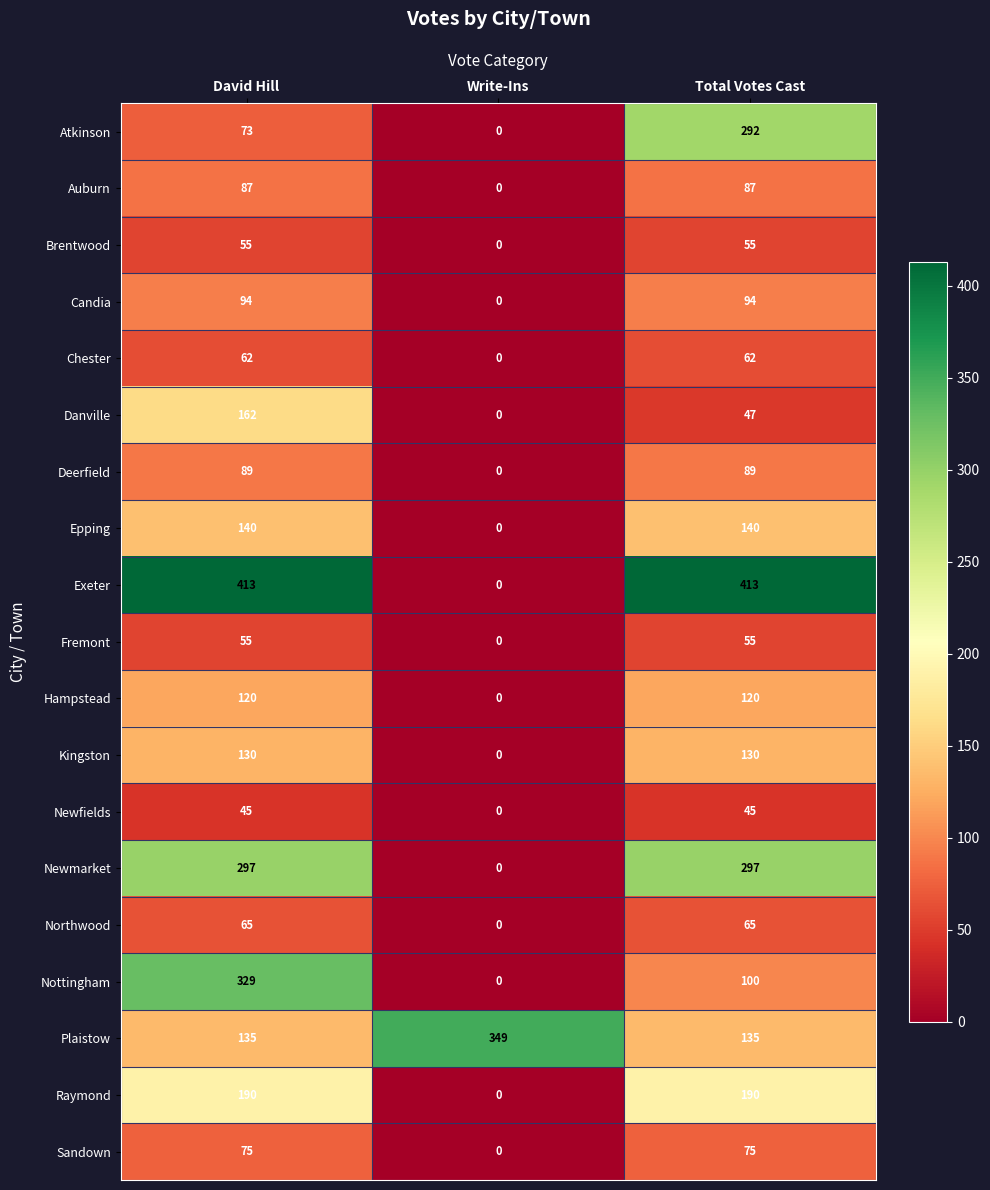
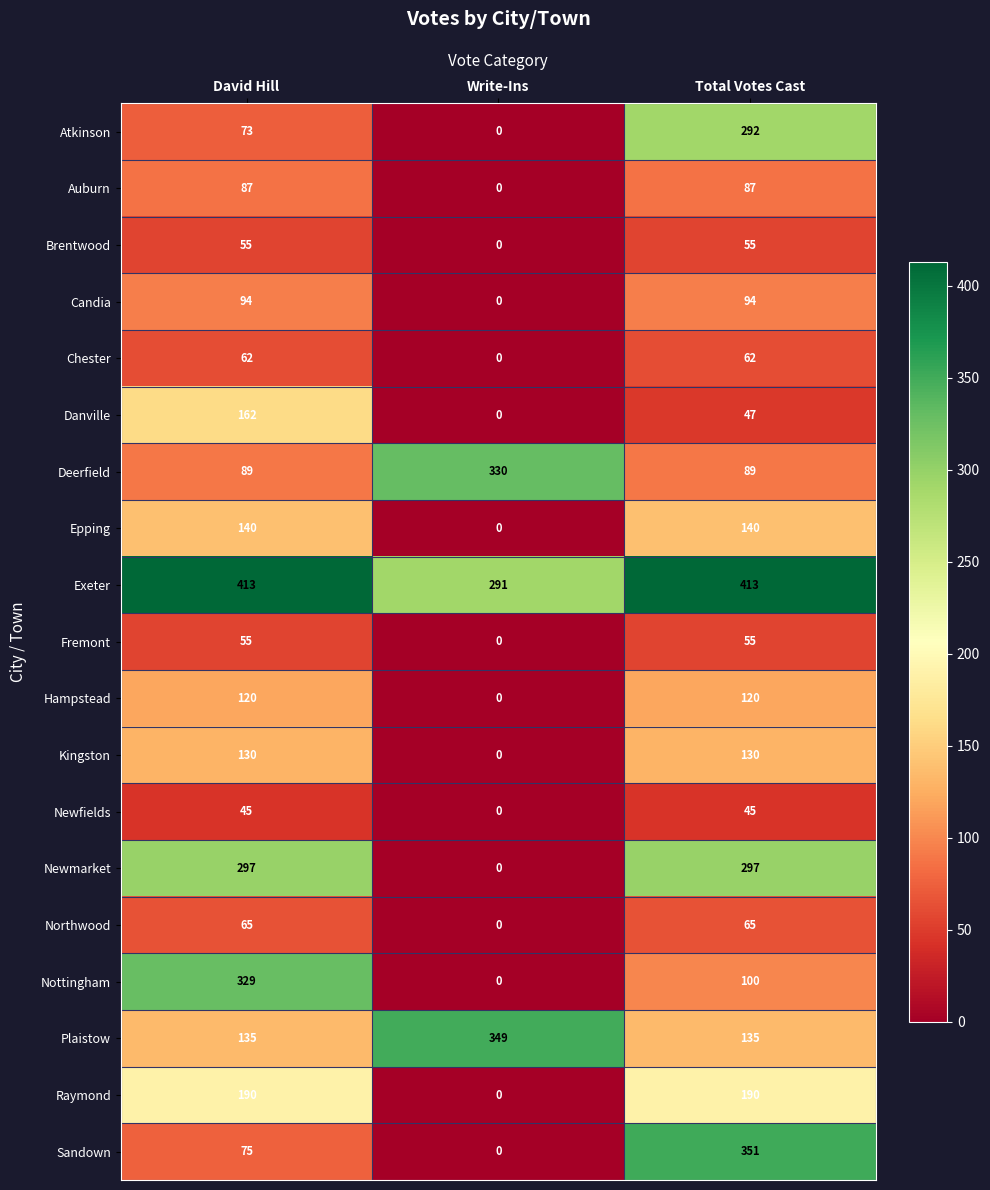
Deerfield, Write-Ins: 0 -> 330
Exeter, Write-Ins: 0 -> 291
Sandown, Total Votes Cast: 75 -> 351
